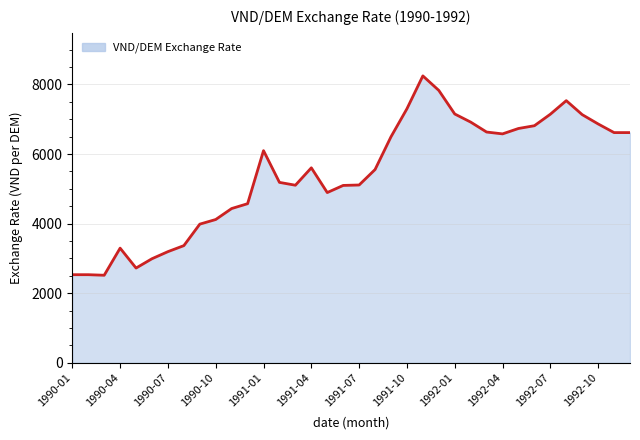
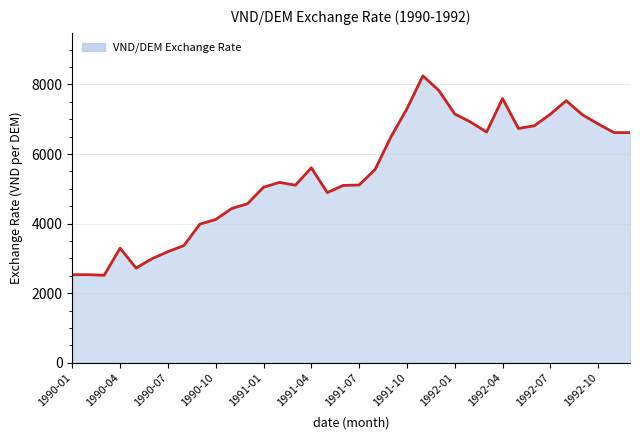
1991-01: 6100 -> 5000
1992-04: 6600 -> 7600
